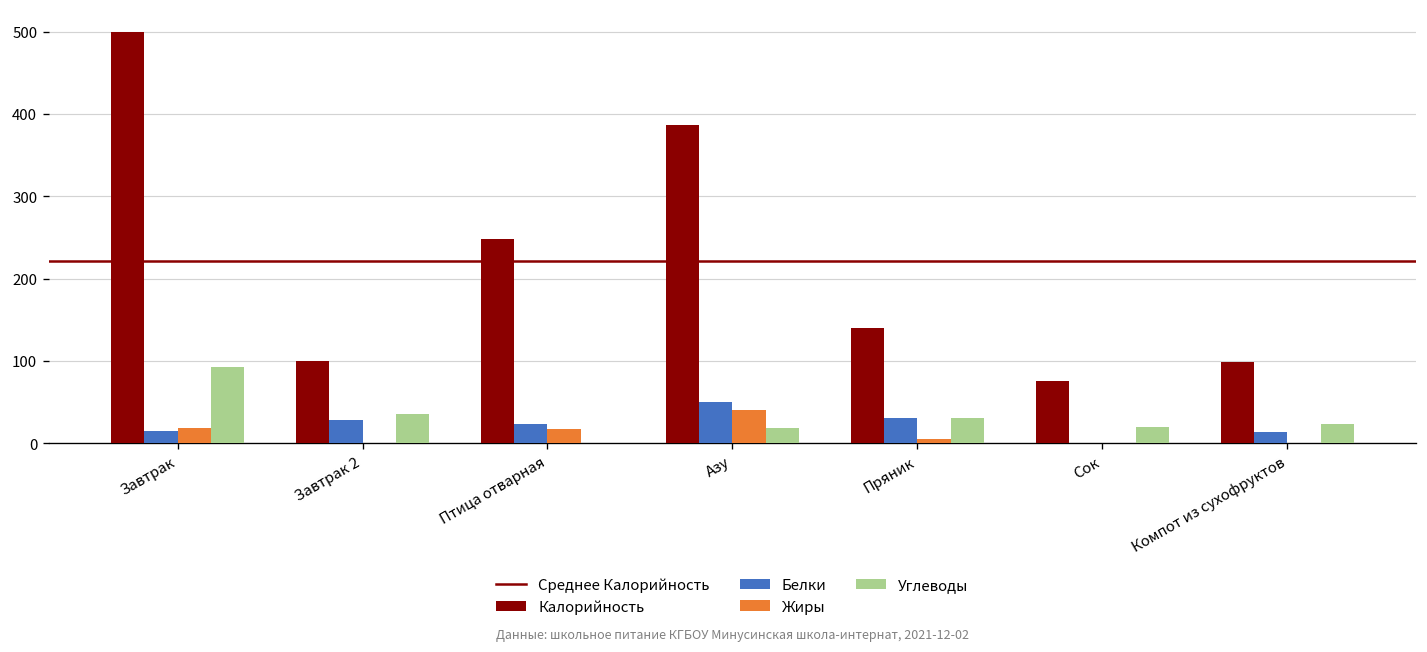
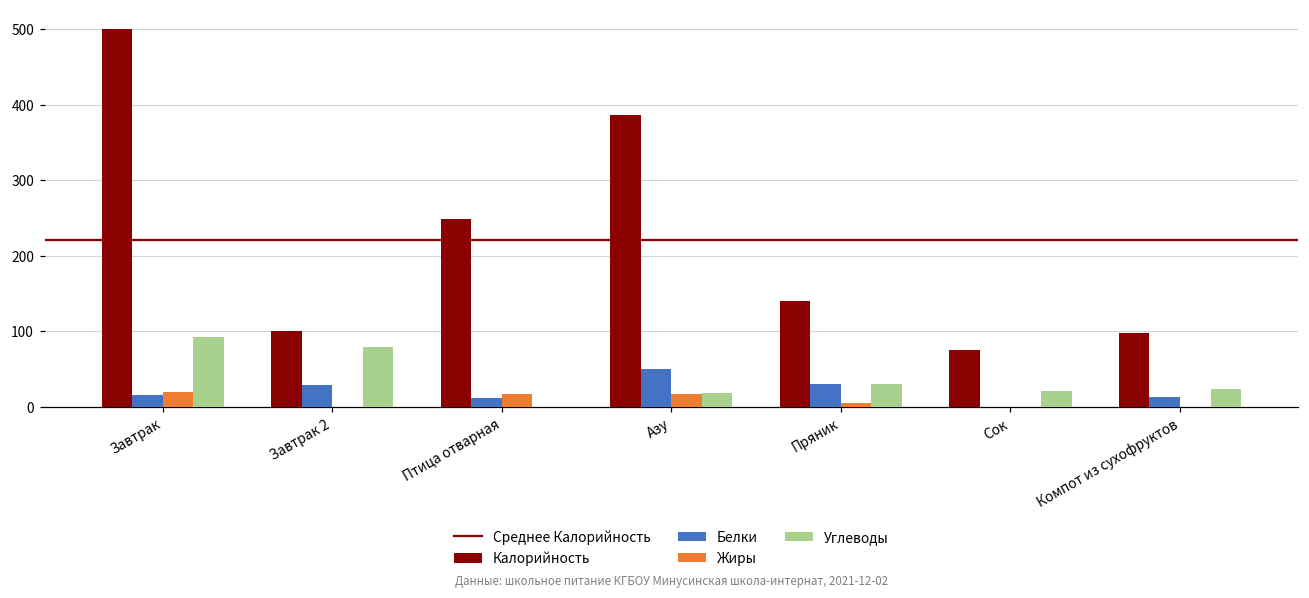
Углеводы, Завтрак 2: 40 -> 80
Белки, Птица отварная: 20 -> 10
Жиры, Азу: 40 -> 20
